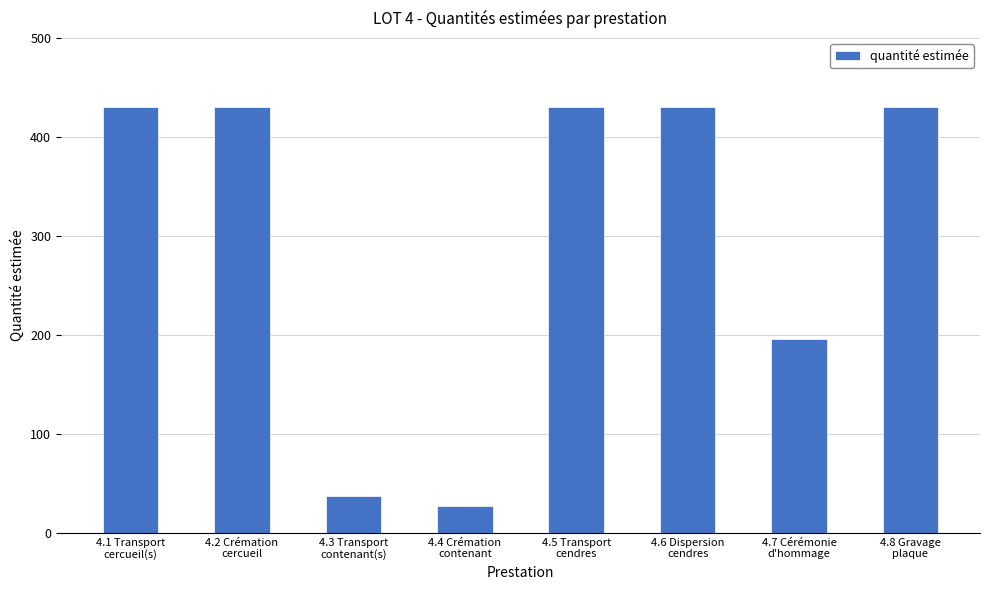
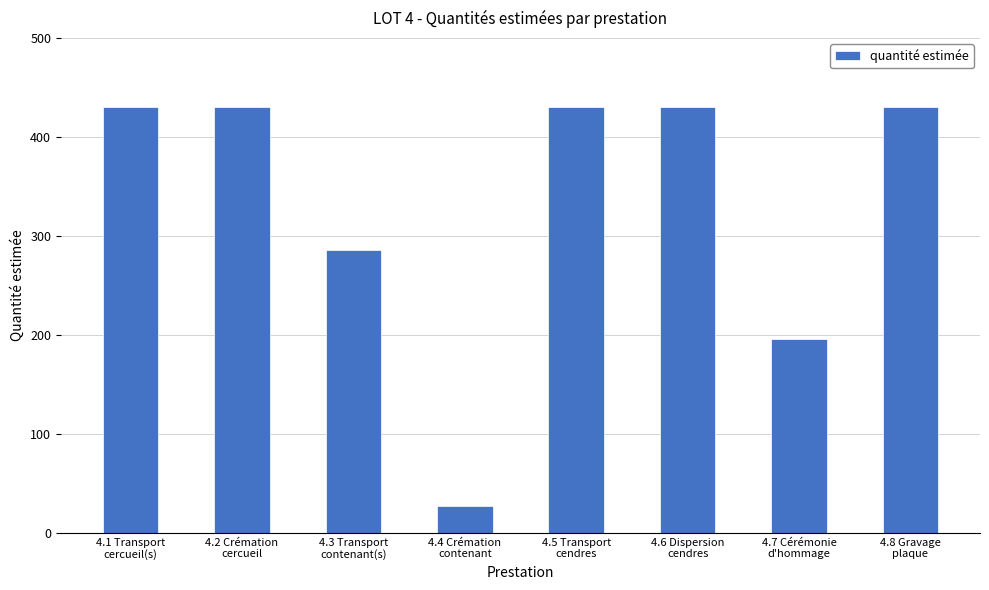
4.3 Transport contenant(s): 40 -> 290
